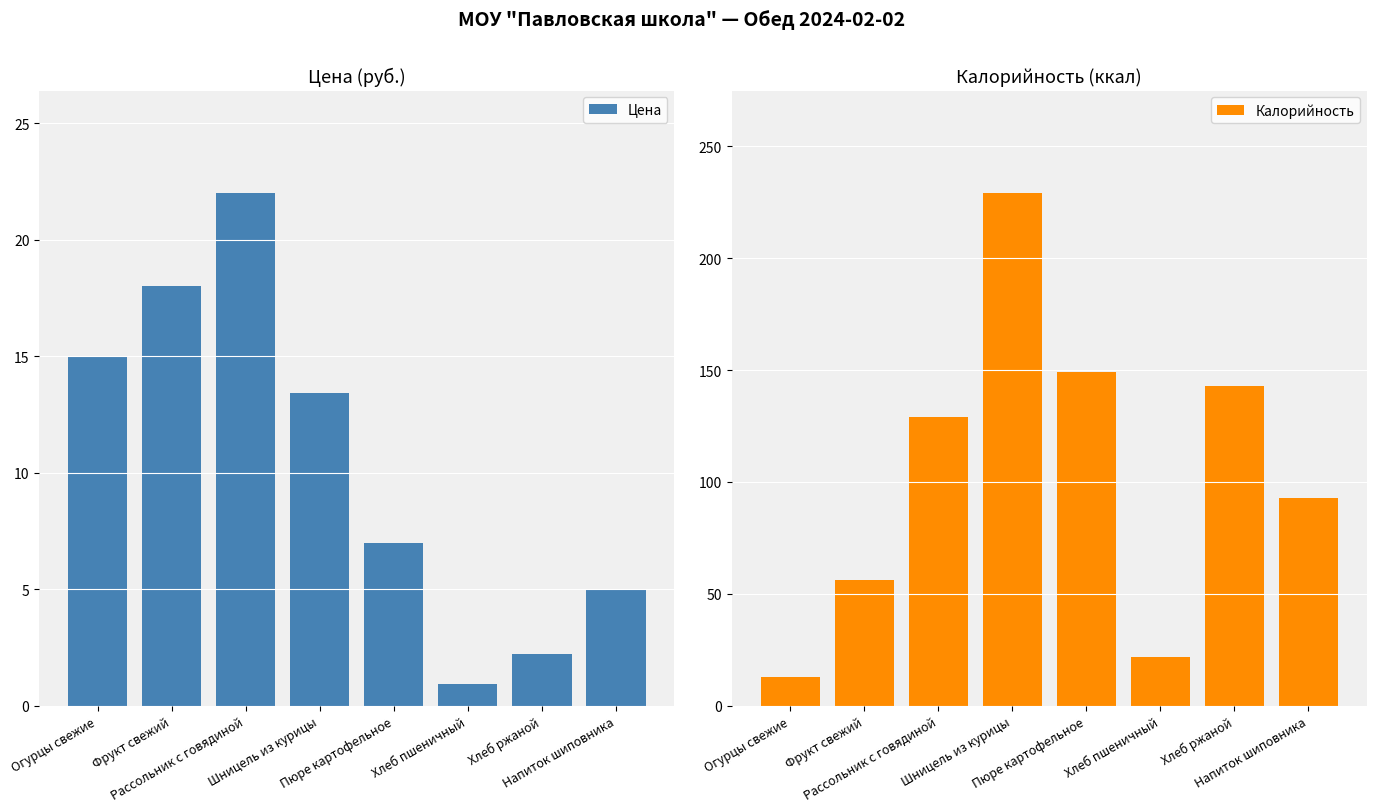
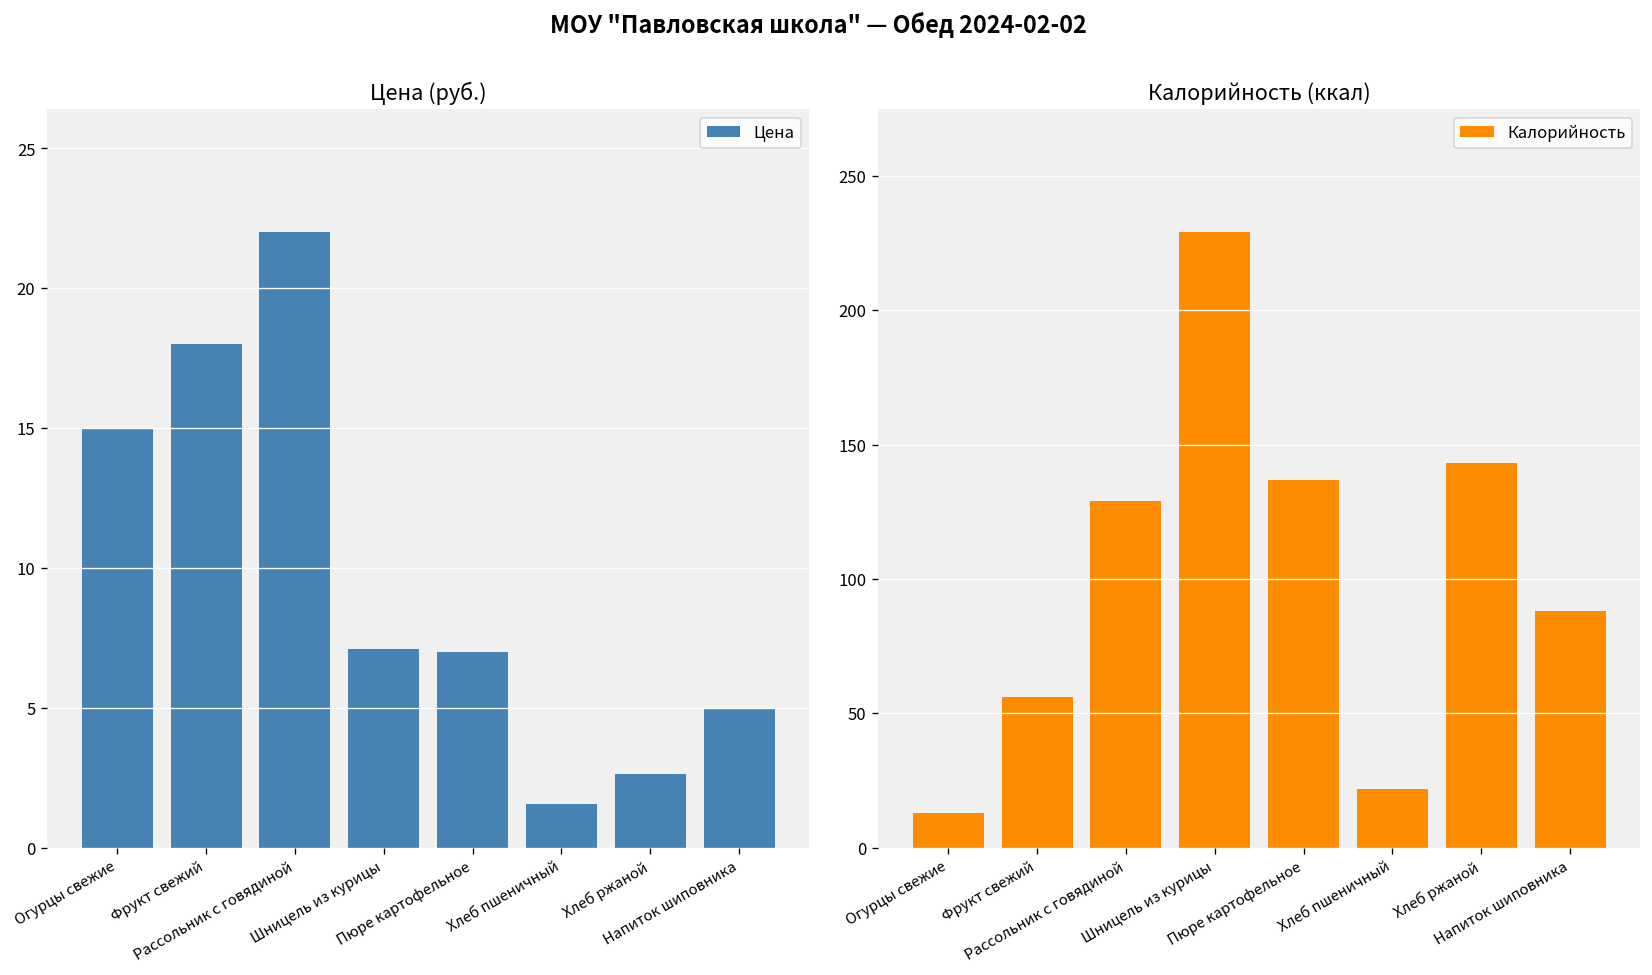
Цена (руб.), Шницель из курицы: 13.4 -> 7.1
Цена (руб.), Хлеб пшеничный: 0.9 -> 1.6
Цена (руб.), Хлеб ржаной: 2.2 -> 2.7
Калорийность (ккал), Пюре картофельное: 149 -> 137
Калорийность (ккал), Напиток шиповника: 93 -> 88
